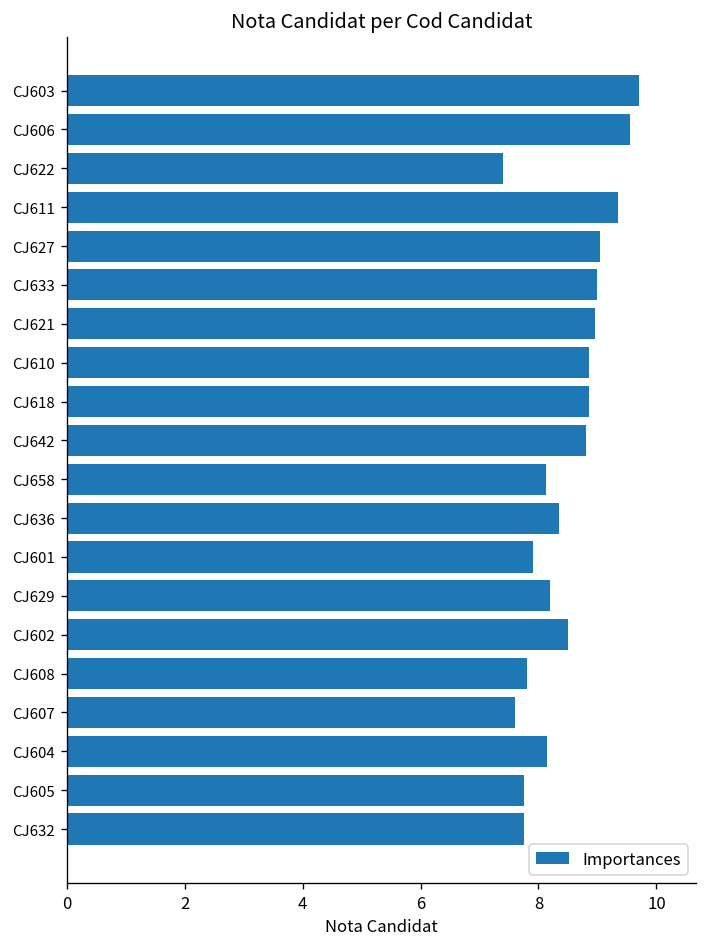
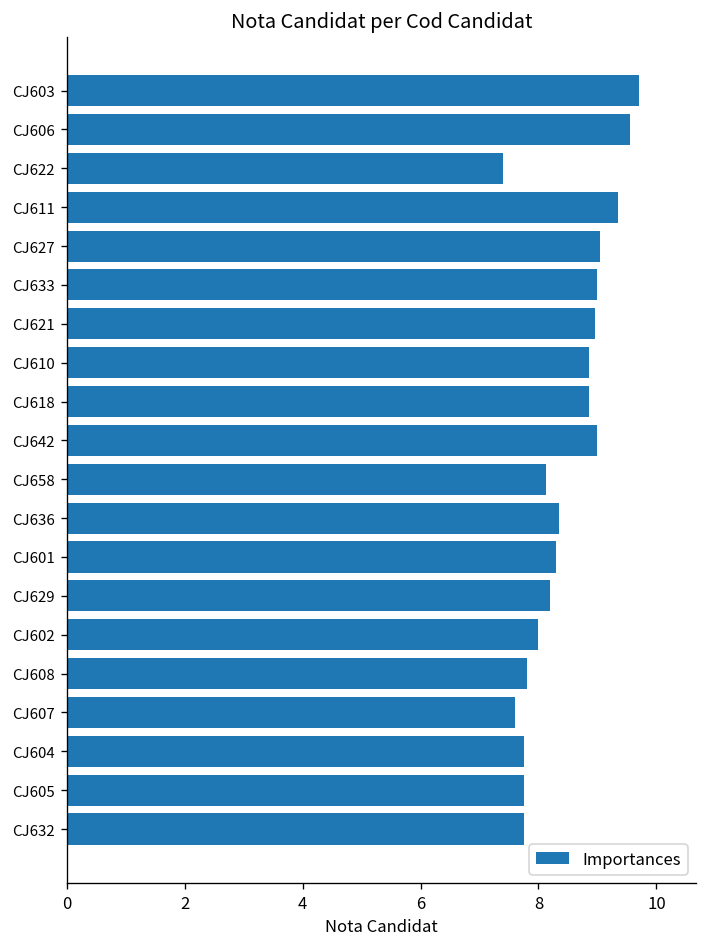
CJ642: 8.8 -> 9.0
CJ601: 7.9 -> 8.3
CJ602: 8.5 -> 8.0
CJ604: 8.1 -> 7.8
